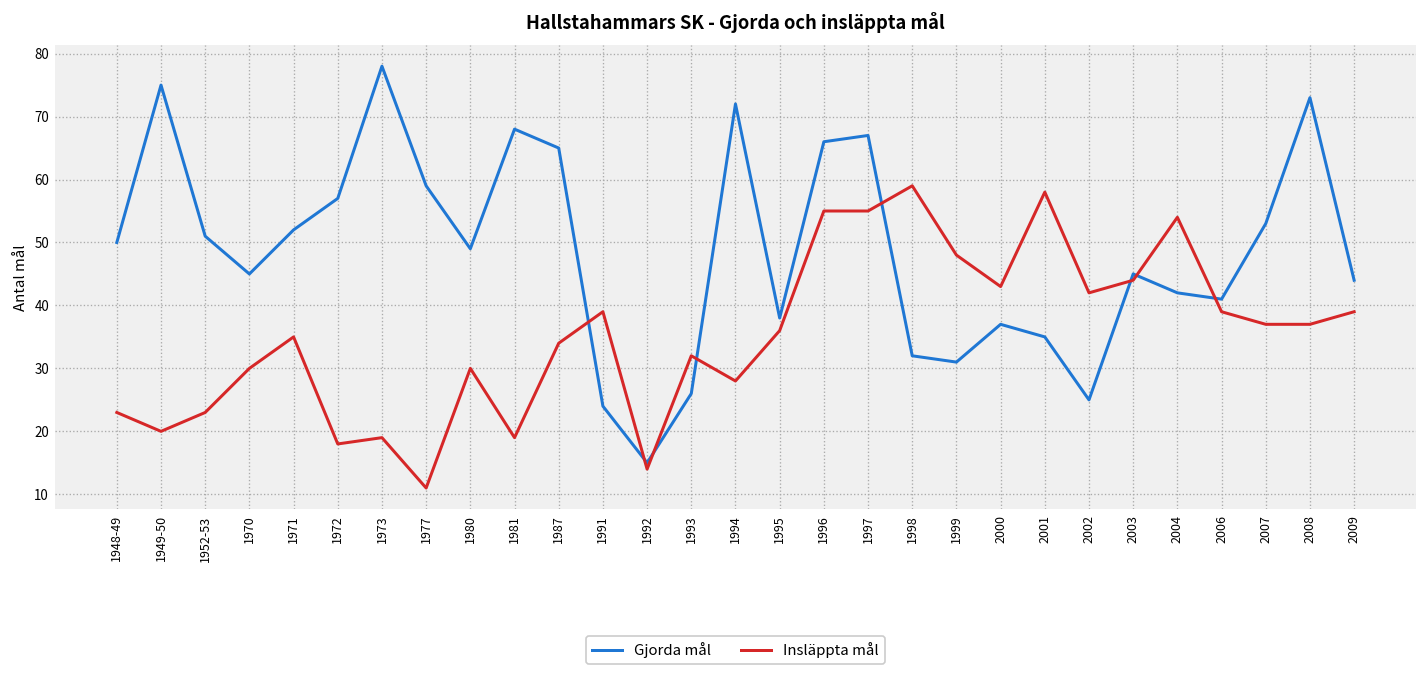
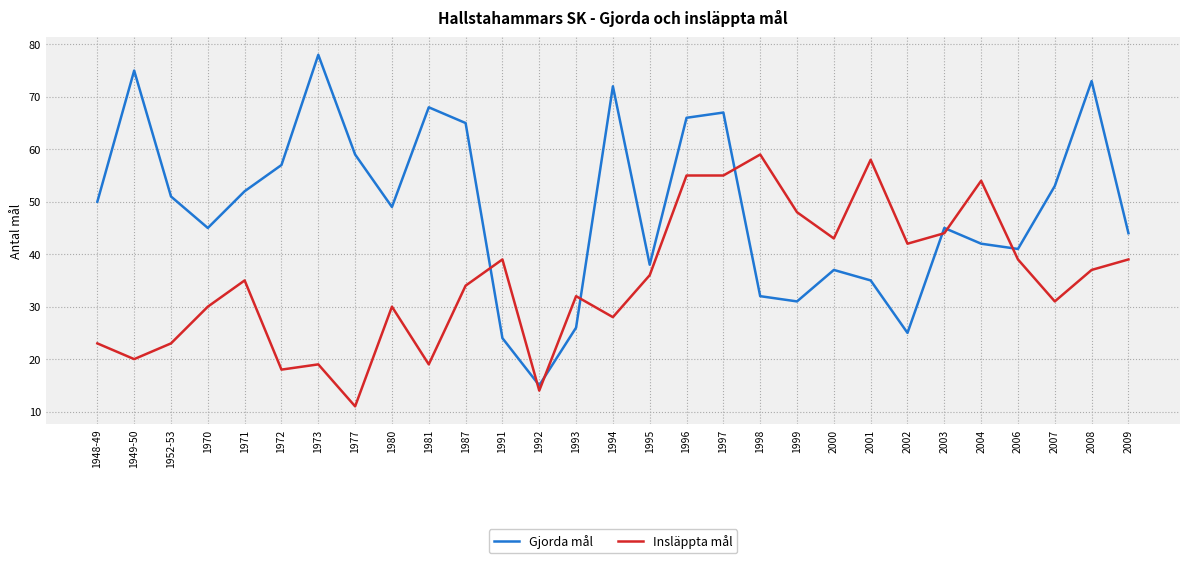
Insläppta mål, 2007: 37 -> 31
